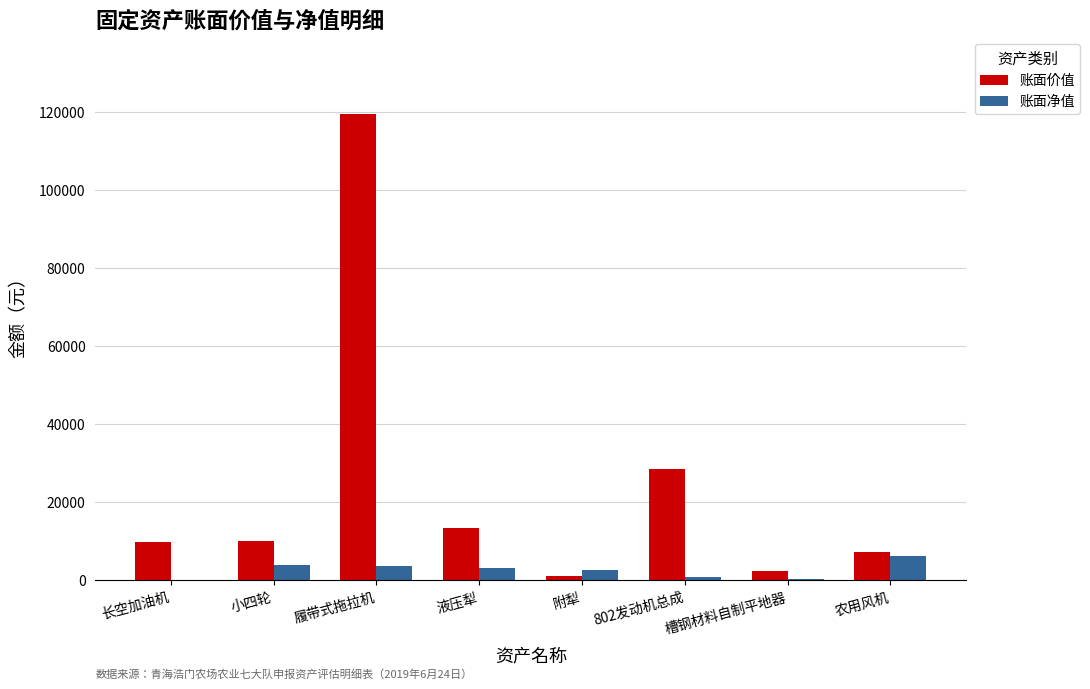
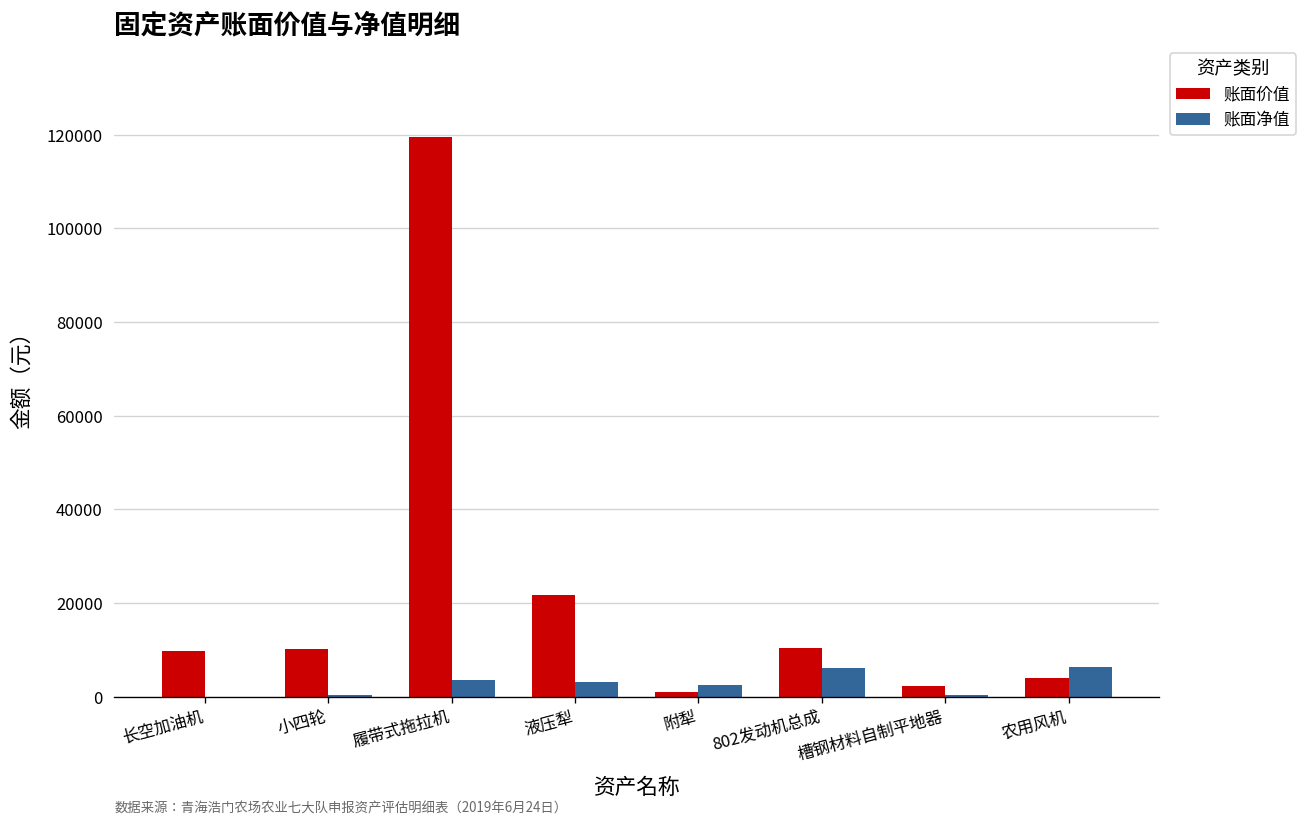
账面净值, 小四轮: 4000 -> 0
账面价值, 液压犁: 13000 -> 22000
账面价值, 802发动机总成: 29000 -> 10000
账面净值, 802发动机总成: 1000 -> 6000
账面价值, 农用风机: 7000 -> 4000
